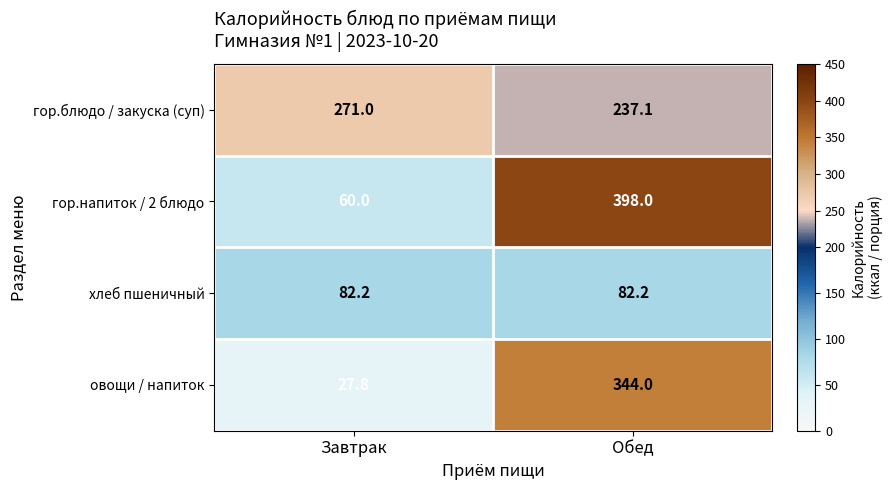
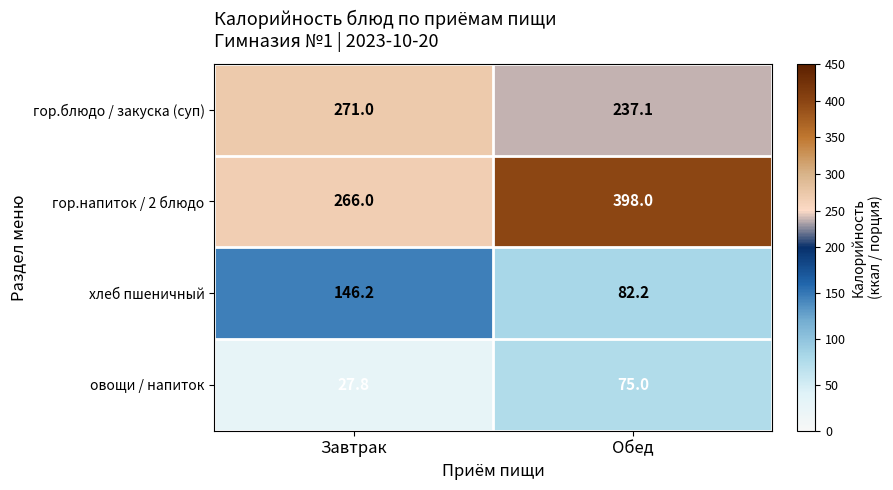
гор.напиток / 2 блюдо, Завтрак: 60.0 -> 266.0
хлеб пшеничный, Завтрак: 82.2 -> 146.2
овощи / напиток, Обед: 344.0 -> 75.0
